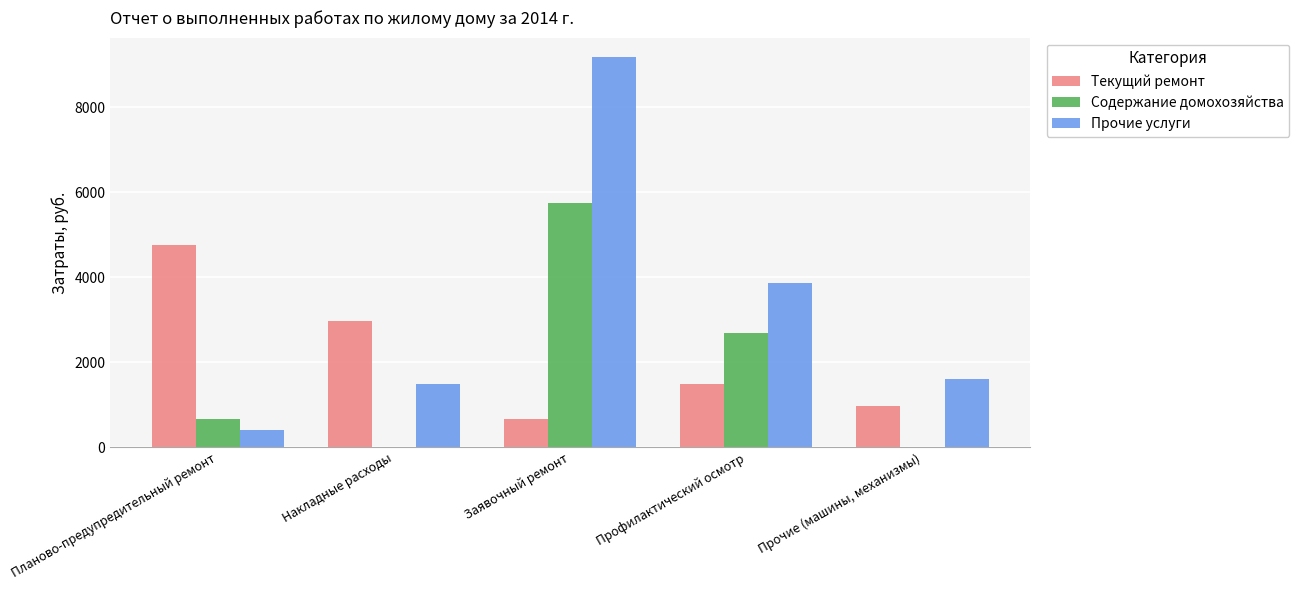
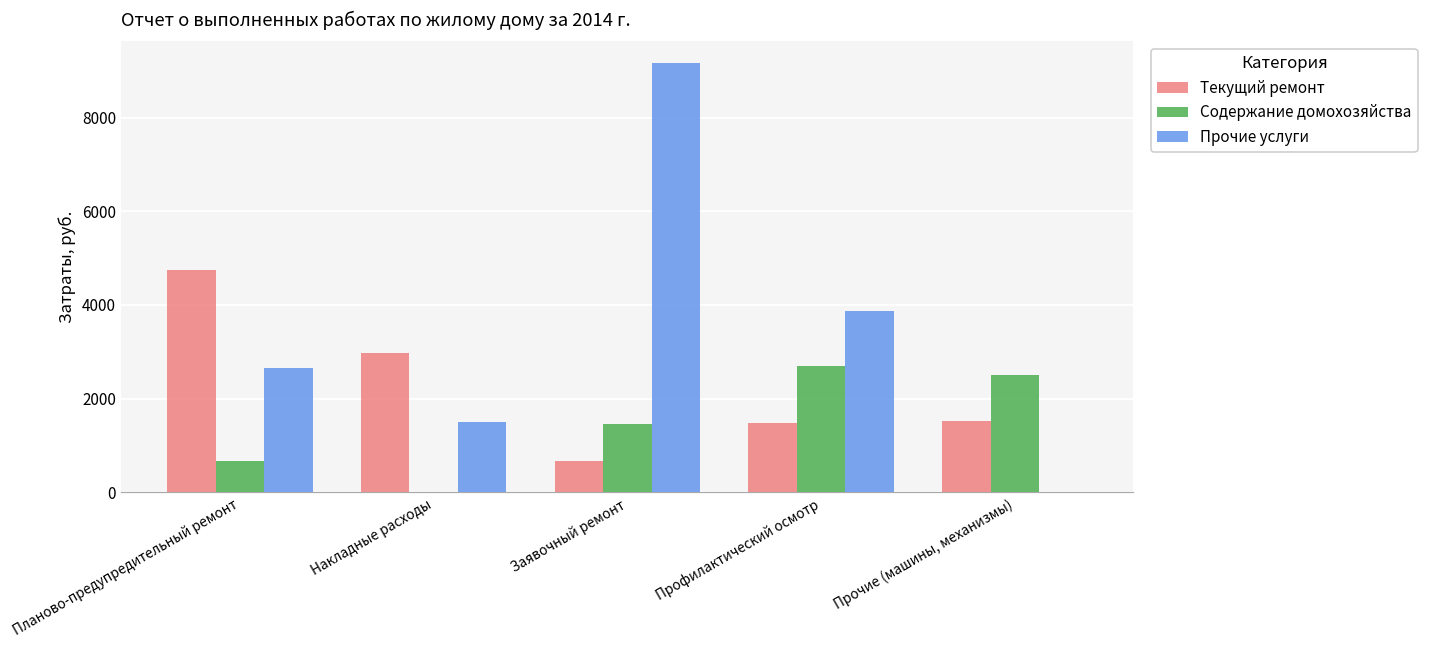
Прочие услуги, Планово-предупредительный ремонт: 400 -> 2600
Содержание домохозяйства, Заявочный ремонт: 5700 -> 1400
Текущий ремонт, Прочие (машины, механизмы): 1000 -> 1500
Содержание домохозяйства, Прочие (машины, механизмы): 0 -> 2500
Прочие услуги, Прочие (машины, механизмы): 1600 -> 0
